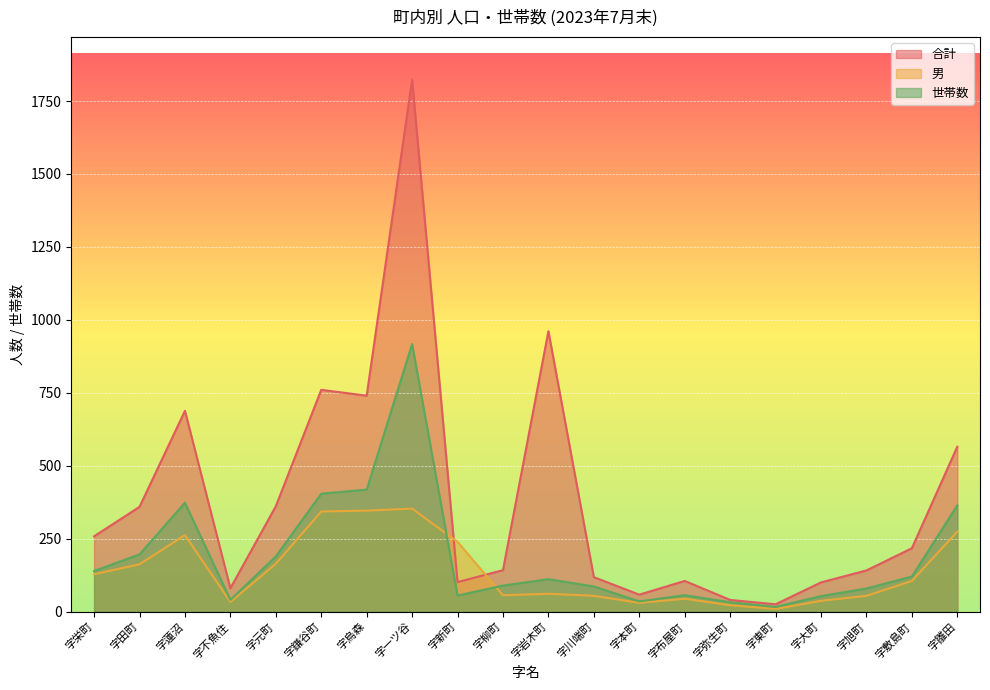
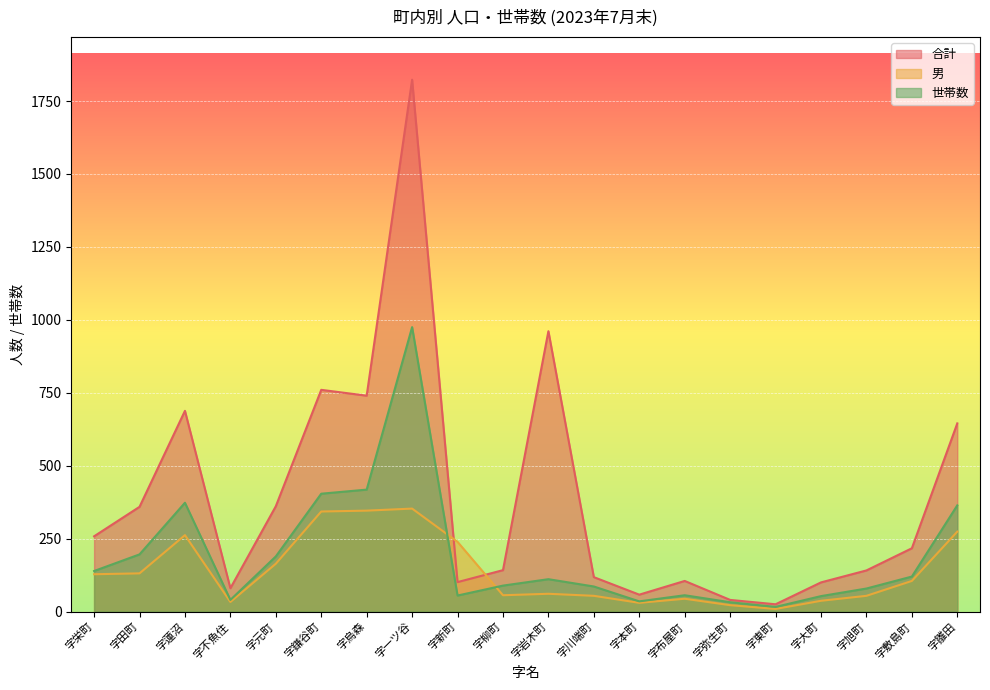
男, 字田町: 160 -> 130
世帯数, 字一ツ谷: 920 -> 980
合計, 字雛田: 570 -> 650
